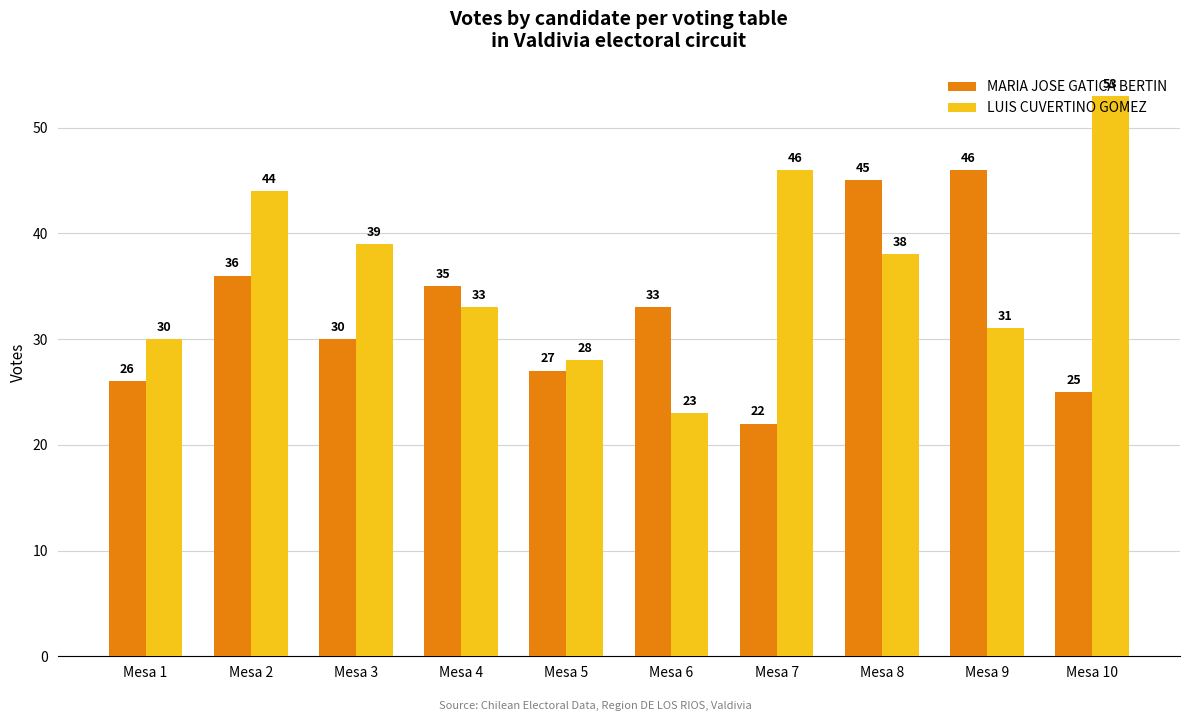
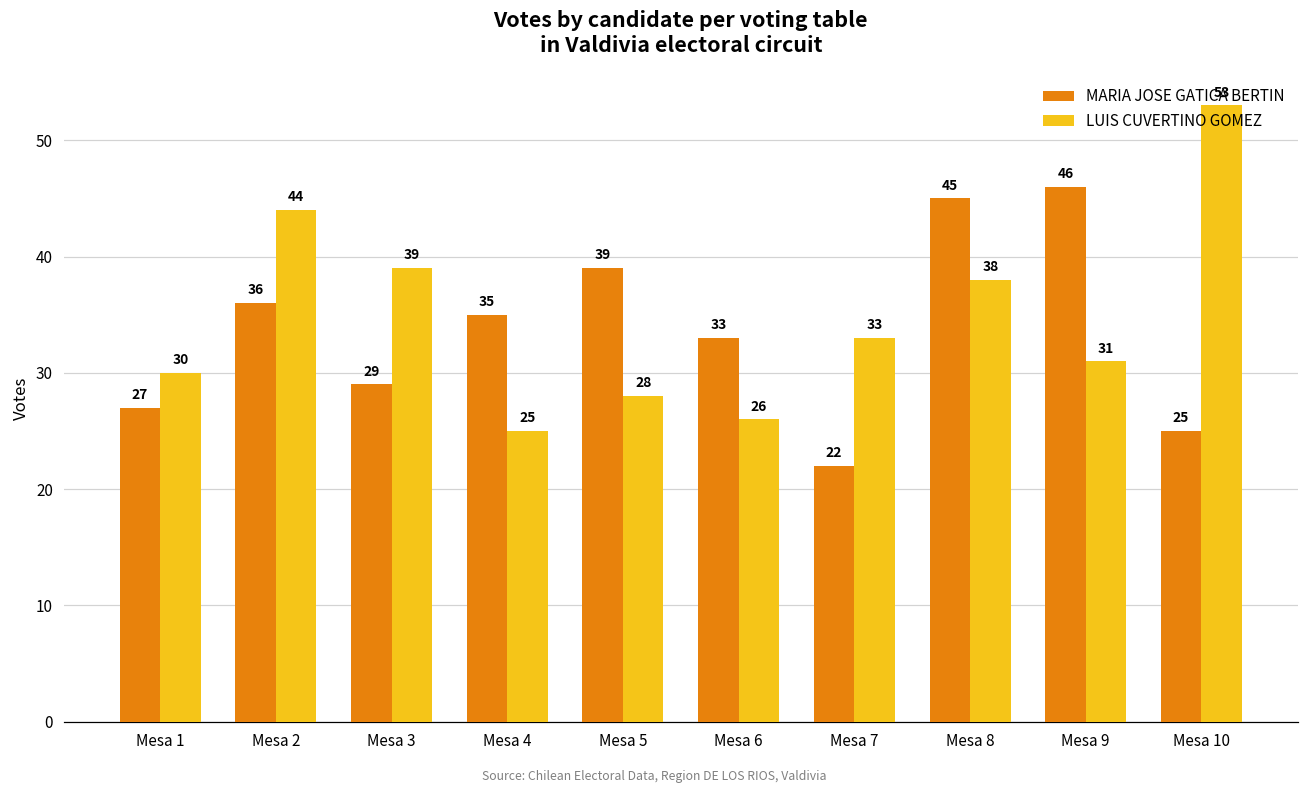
MARIA JOSE GATICA BERTIN, Mesa 1: 26 -> 27
MARIA JOSE GATICA BERTIN, Mesa 3: 30 -> 29
LUIS CUVERTINO GOMEZ, Mesa 4: 33 -> 25
MARIA JOSE GATICA BERTIN, Mesa 5: 27 -> 39
LUIS CUVERTINO GOMEZ, Mesa 6: 23 -> 26
LUIS CUVERTINO GOMEZ, Mesa 7: 46 -> 33
